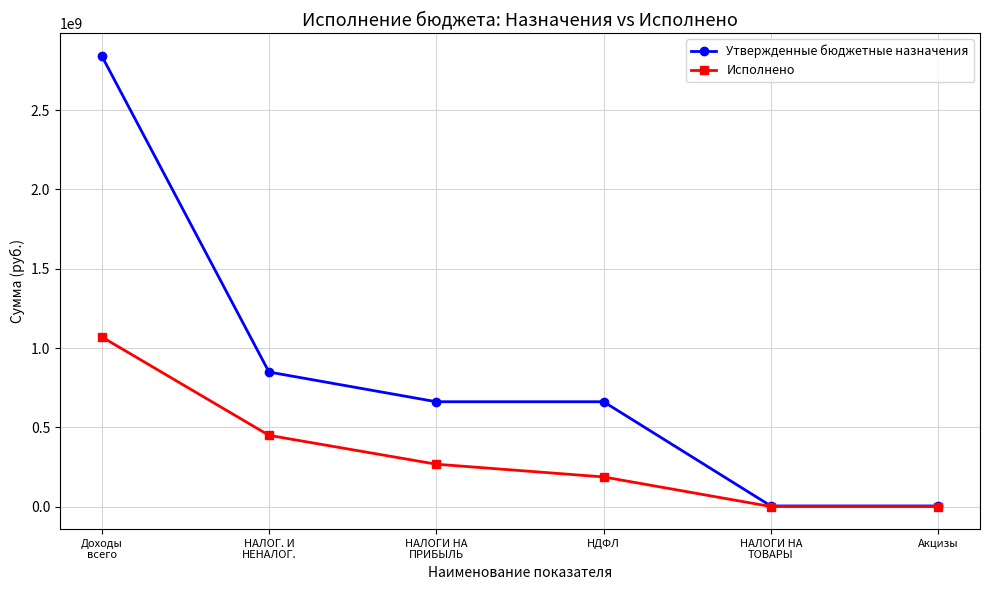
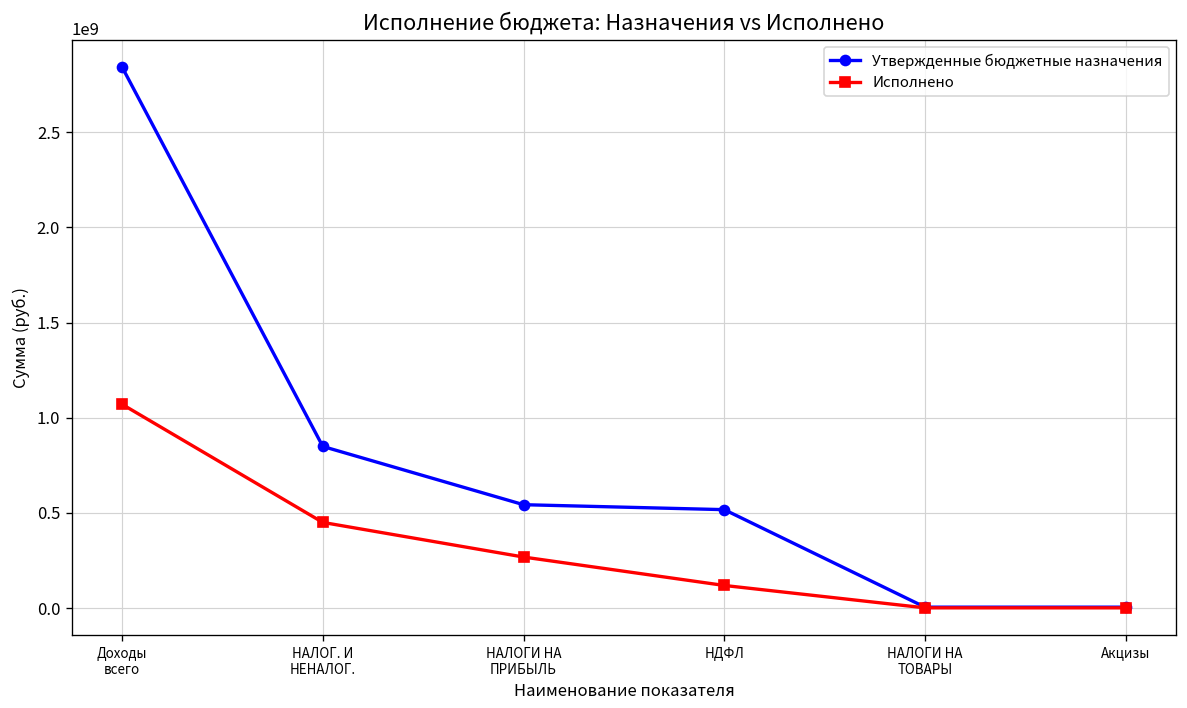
Утвержденные бюджетные назначения, НАЛОГИ НА ПРИБЫЛЬ: 660000000 -> 540000000
Утвержденные бюджетные назначения, НДФЛ: 660000000 -> 520000000
Исполнено, НДФЛ: 190000000 -> 120000000
